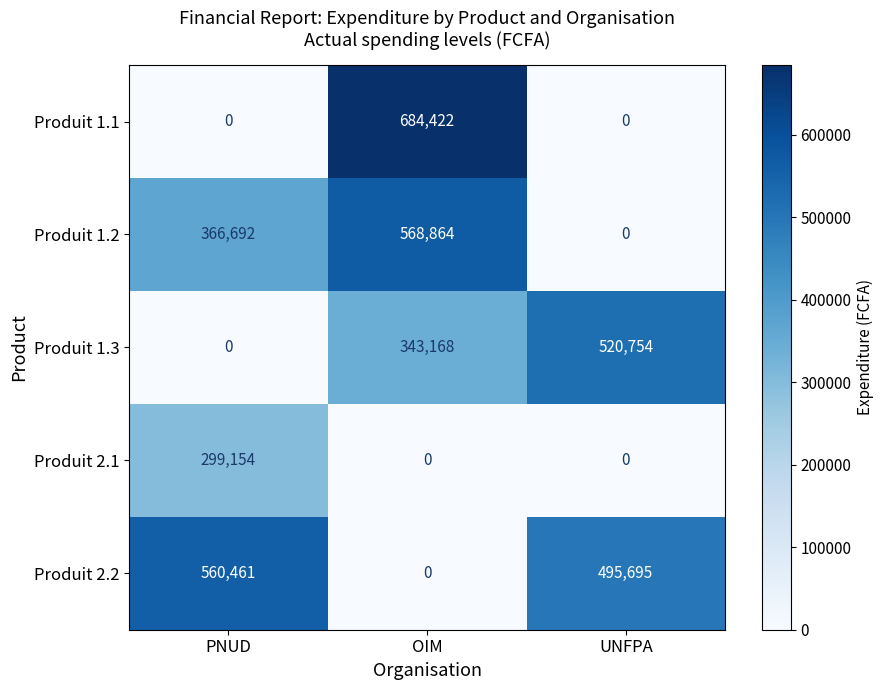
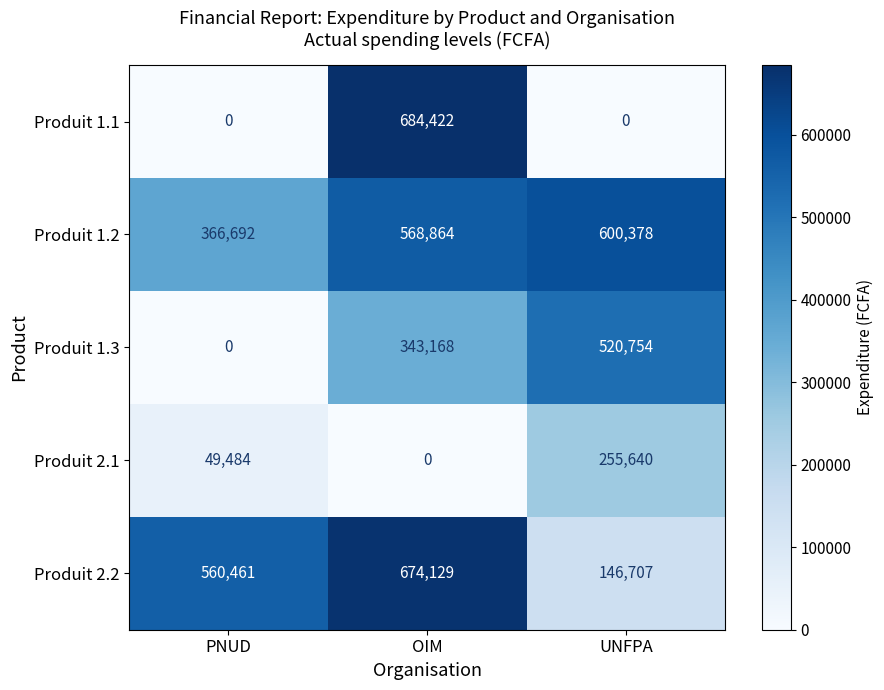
Produit 1.2, UNFPA: 0 -> 600,378
Produit 2.1, PNUD: 299,154 -> 49,484
Produit 2.1, UNFPA: 0 -> 255,640
Produit 2.2, OIM: 0 -> 674,129
Produit 2.2, UNFPA: 495,695 -> 146,707
